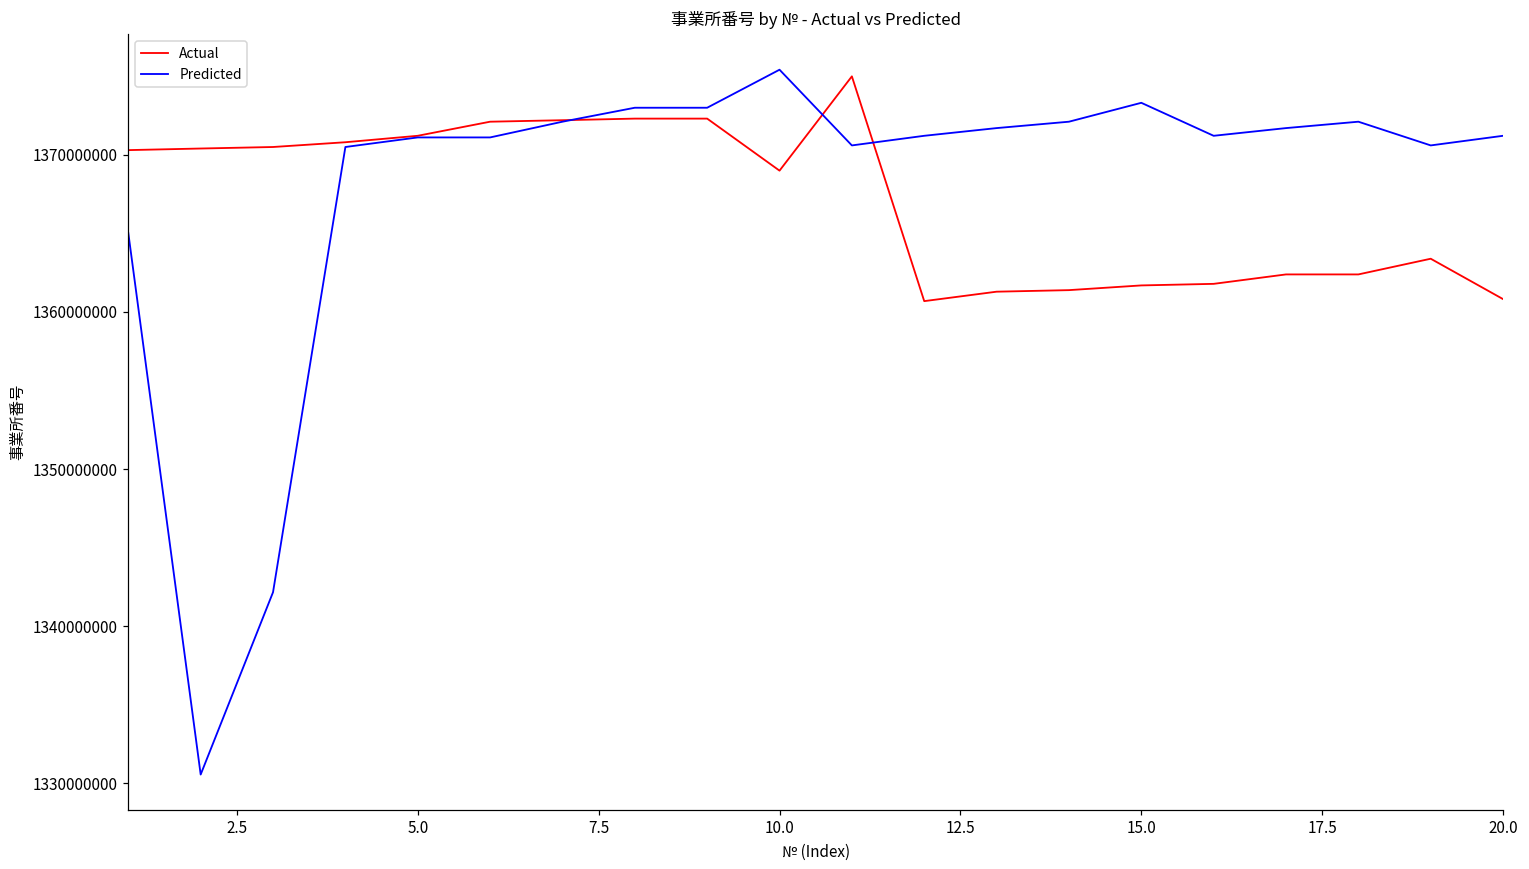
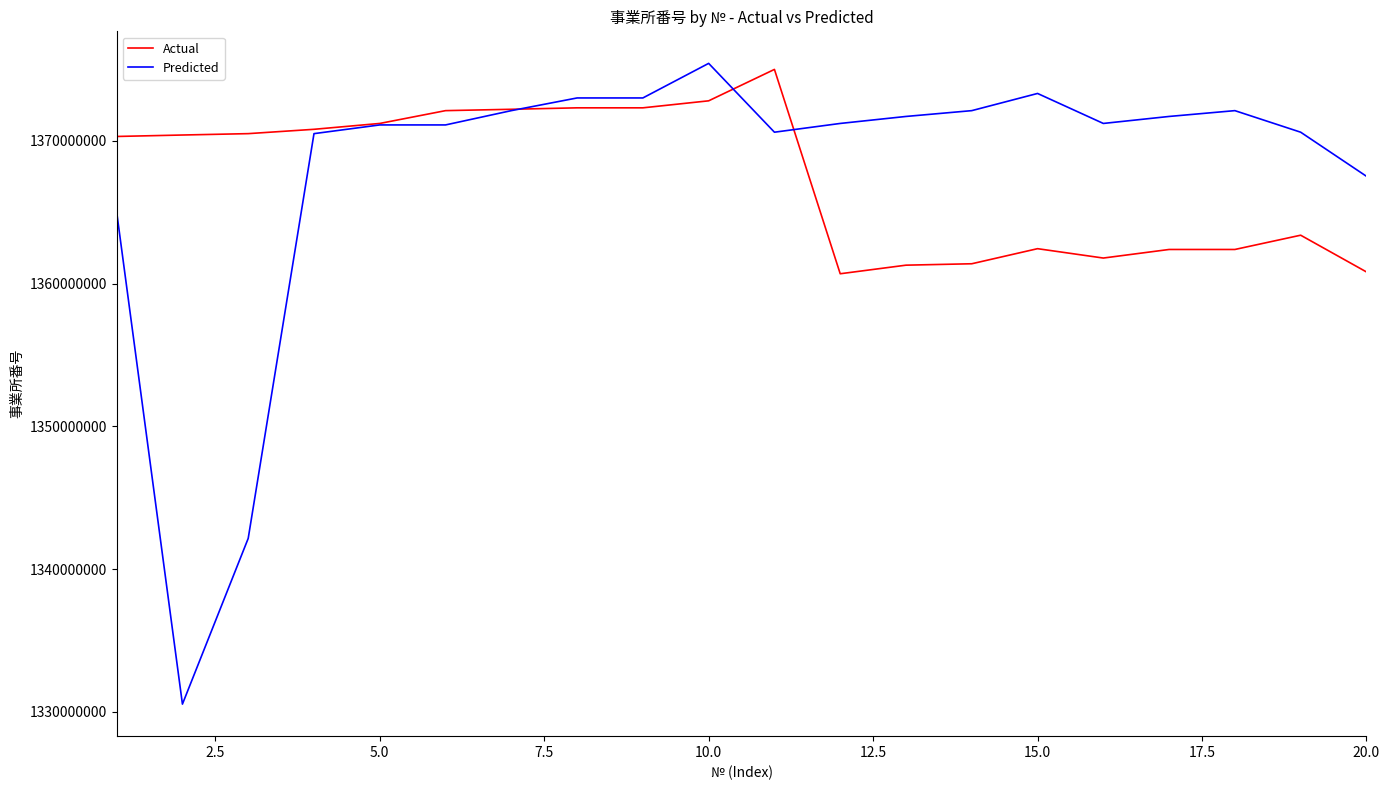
Actual, 10.0: 1369000000 -> 1372800000
Actual, 15.0: 1361700000 -> 1362400000
Predicted, 20.0: 1371200000 -> 1367500000
